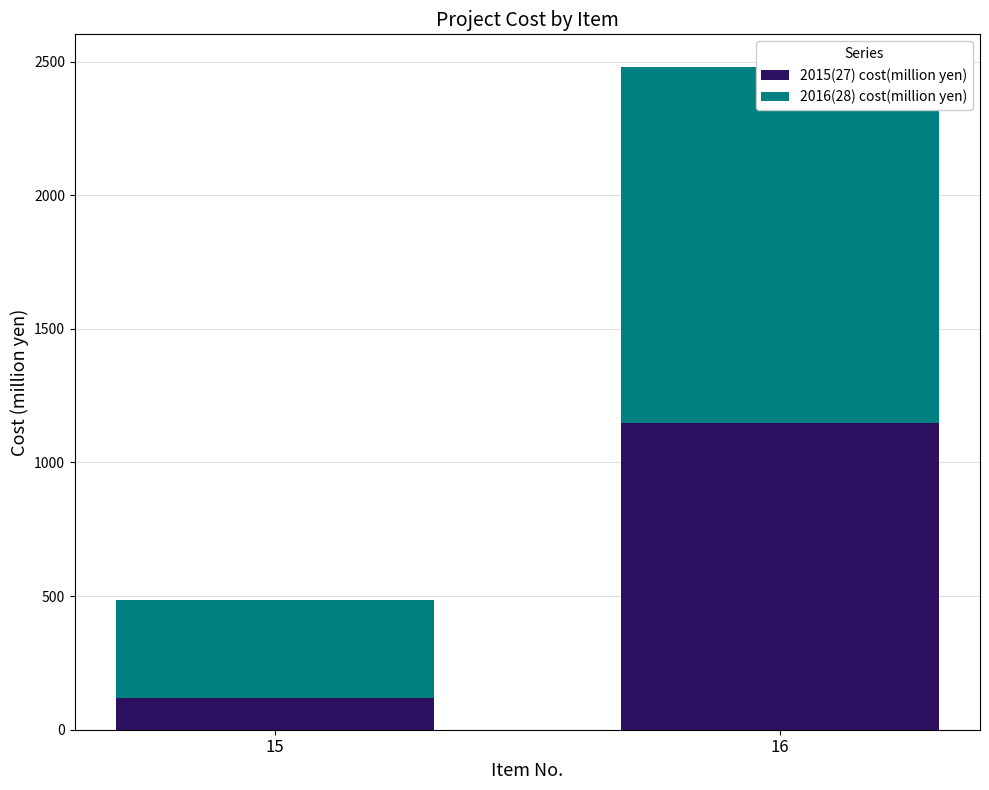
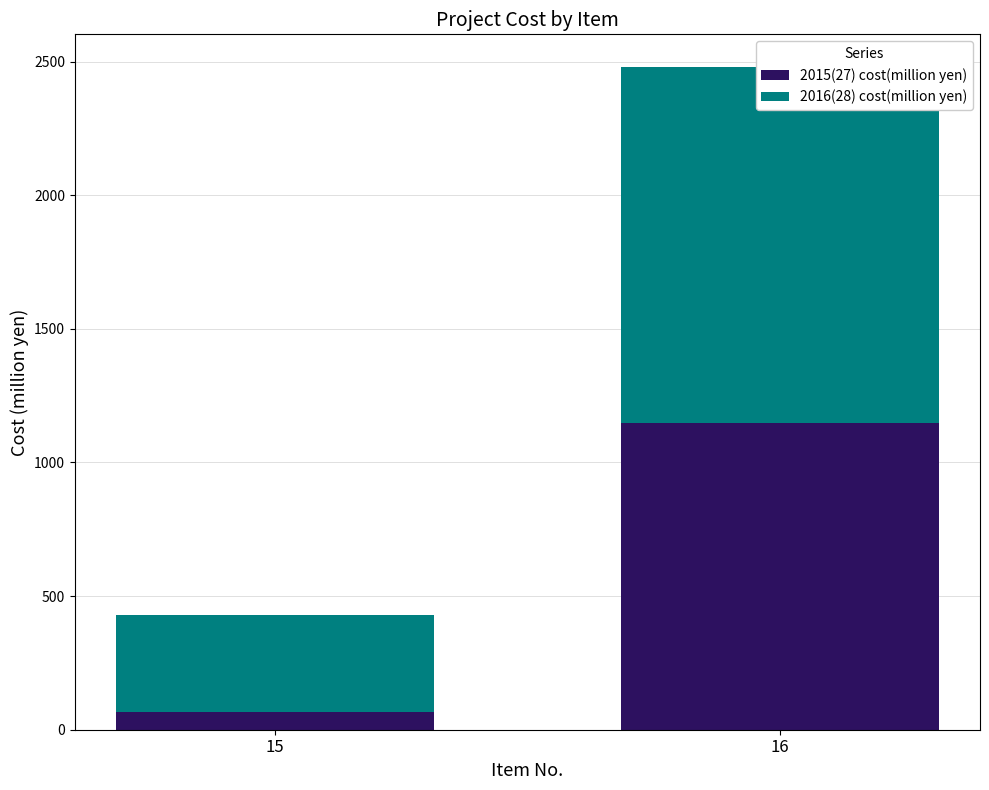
2015(27) cost(million yen), 15: 120 -> 70
